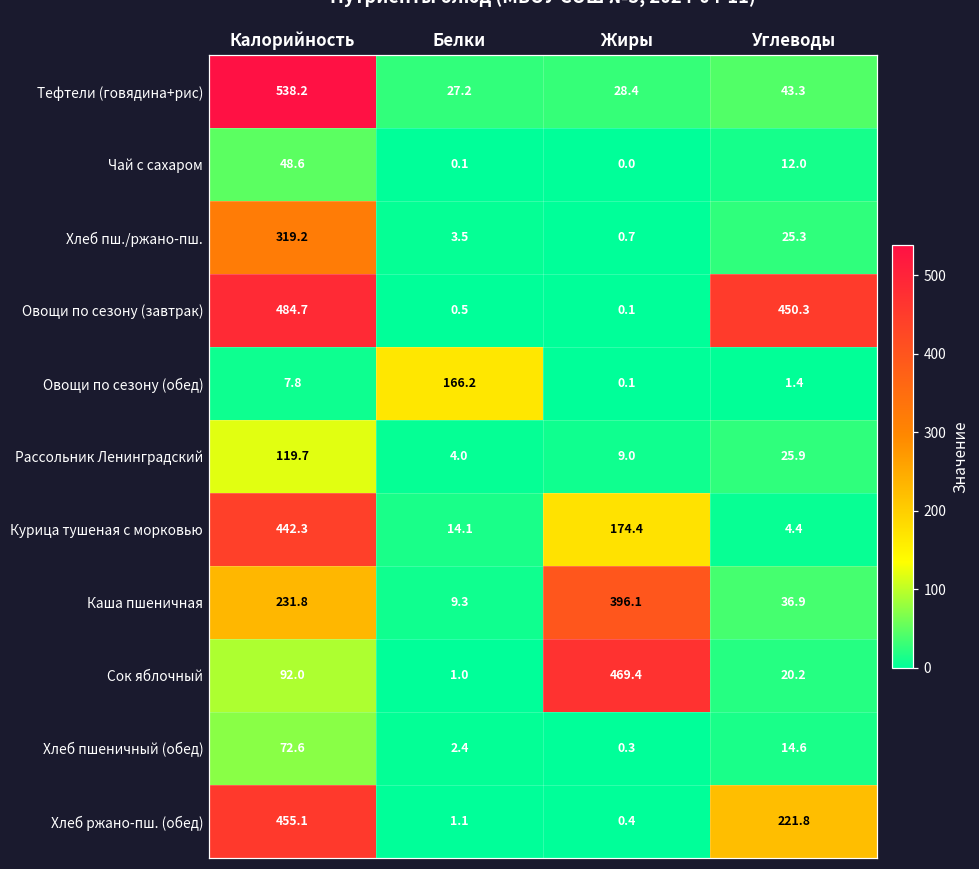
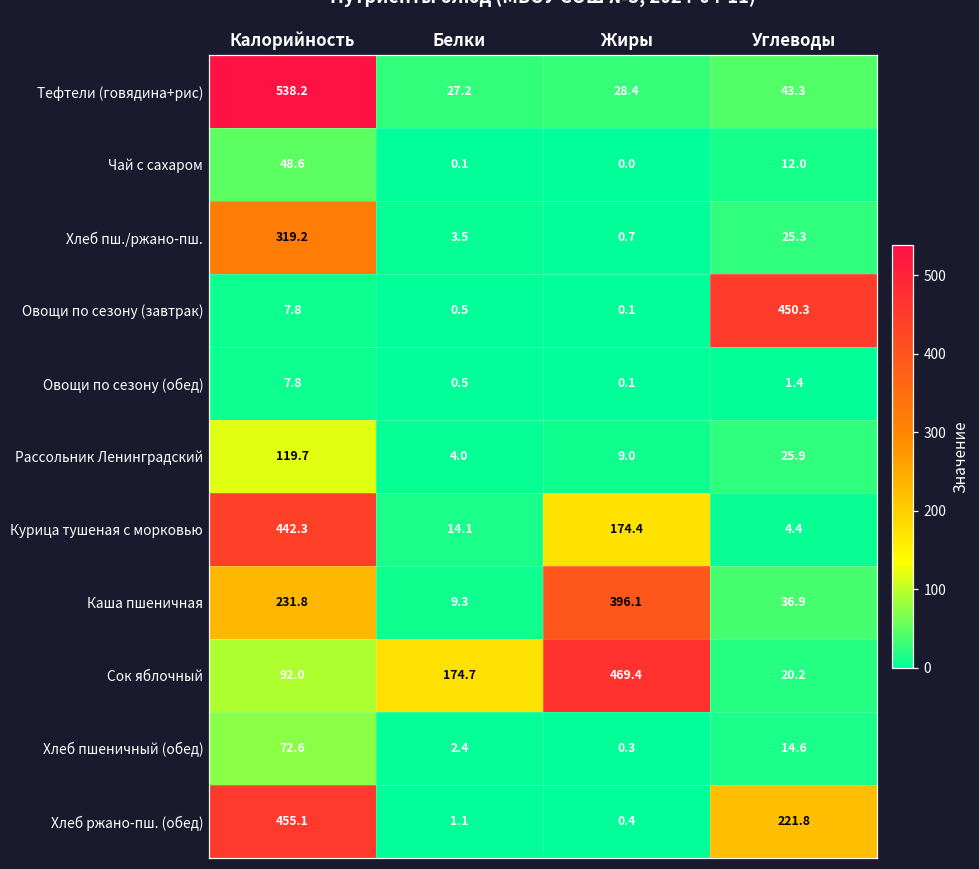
Овощи по сезону (завтрак), Калорийность: 484.7 -> 7.8
Овощи по сезону (обед), Белки: 166.2 -> 0.5
Сок яблочный, Белки: 1.0 -> 174.7
